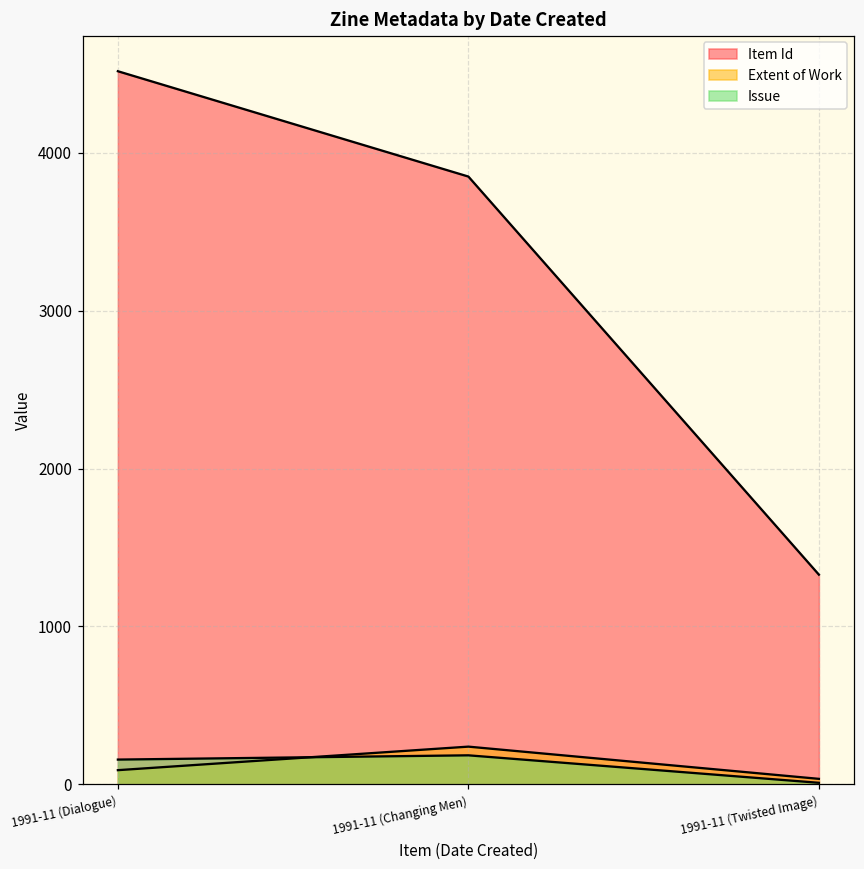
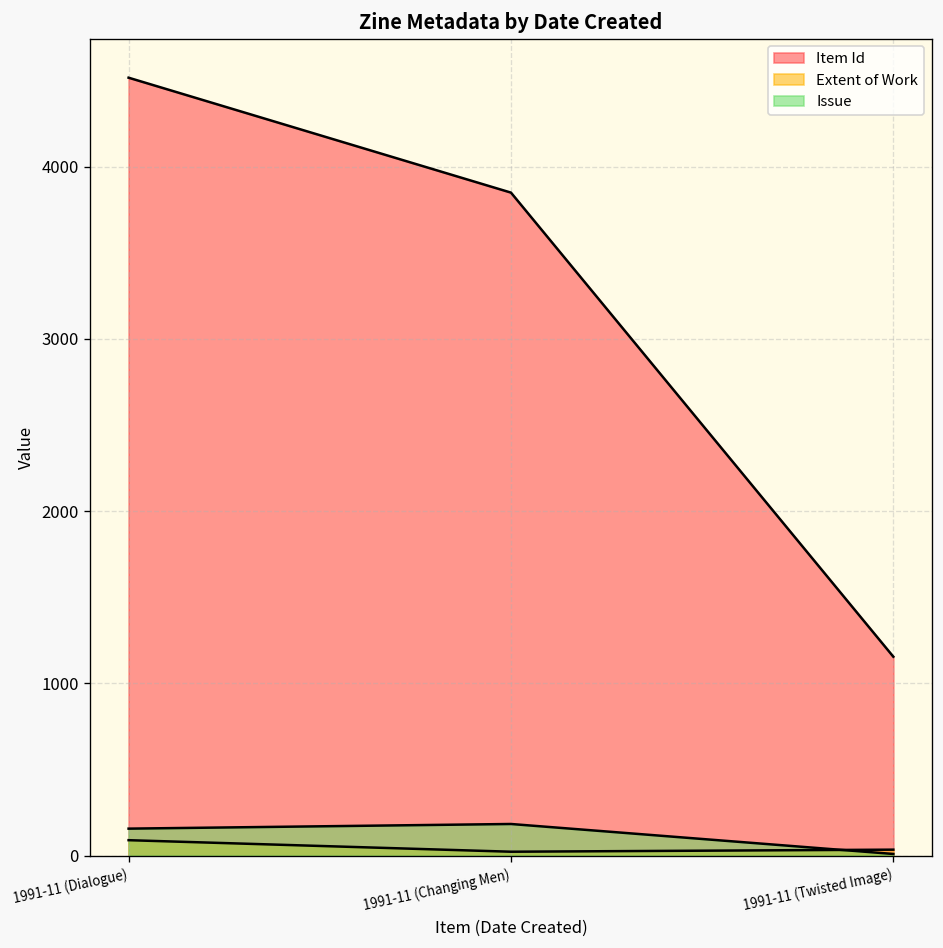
Extent of Work, 1991-11 (Changing Men): 240 -> 20
Item Id, 1991-11 (Twisted Image): 1330 -> 1160
